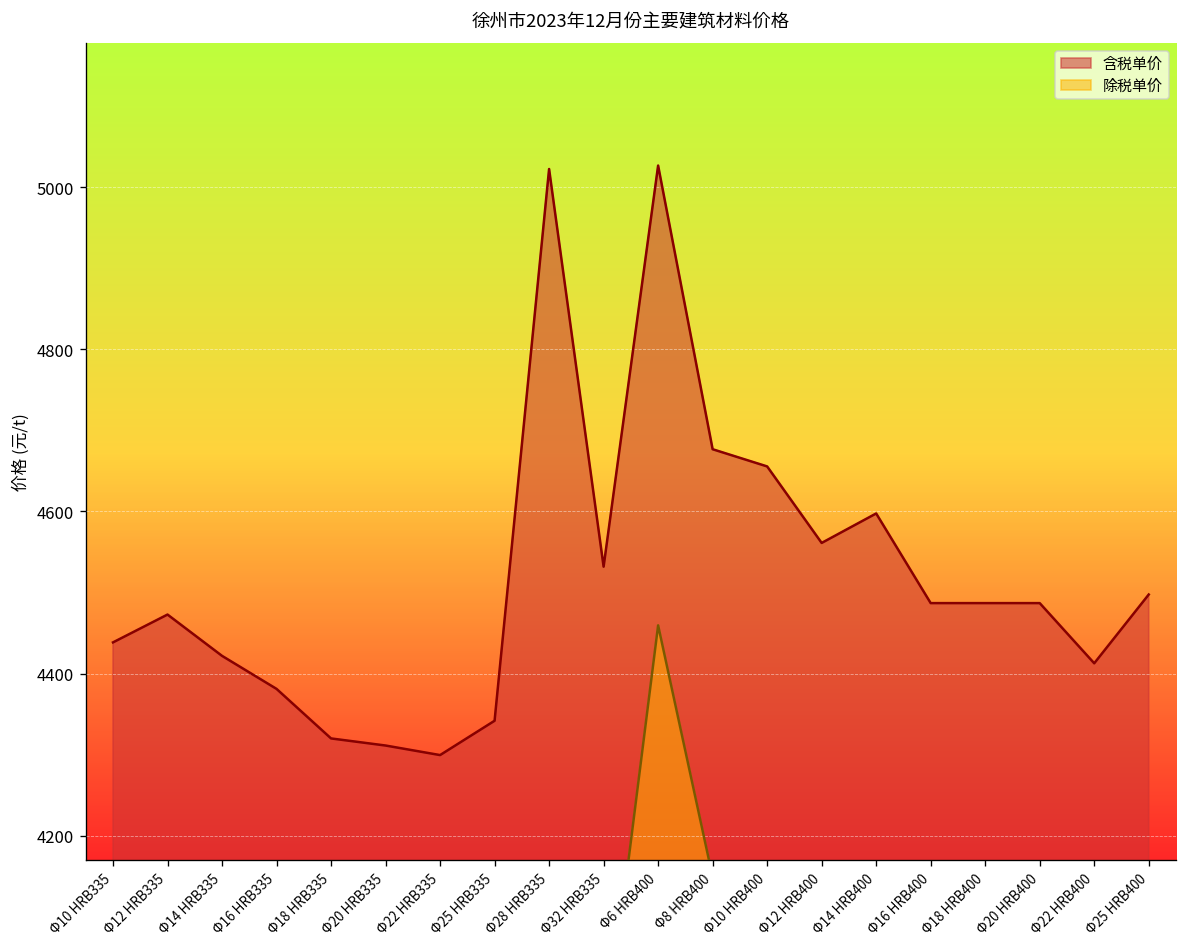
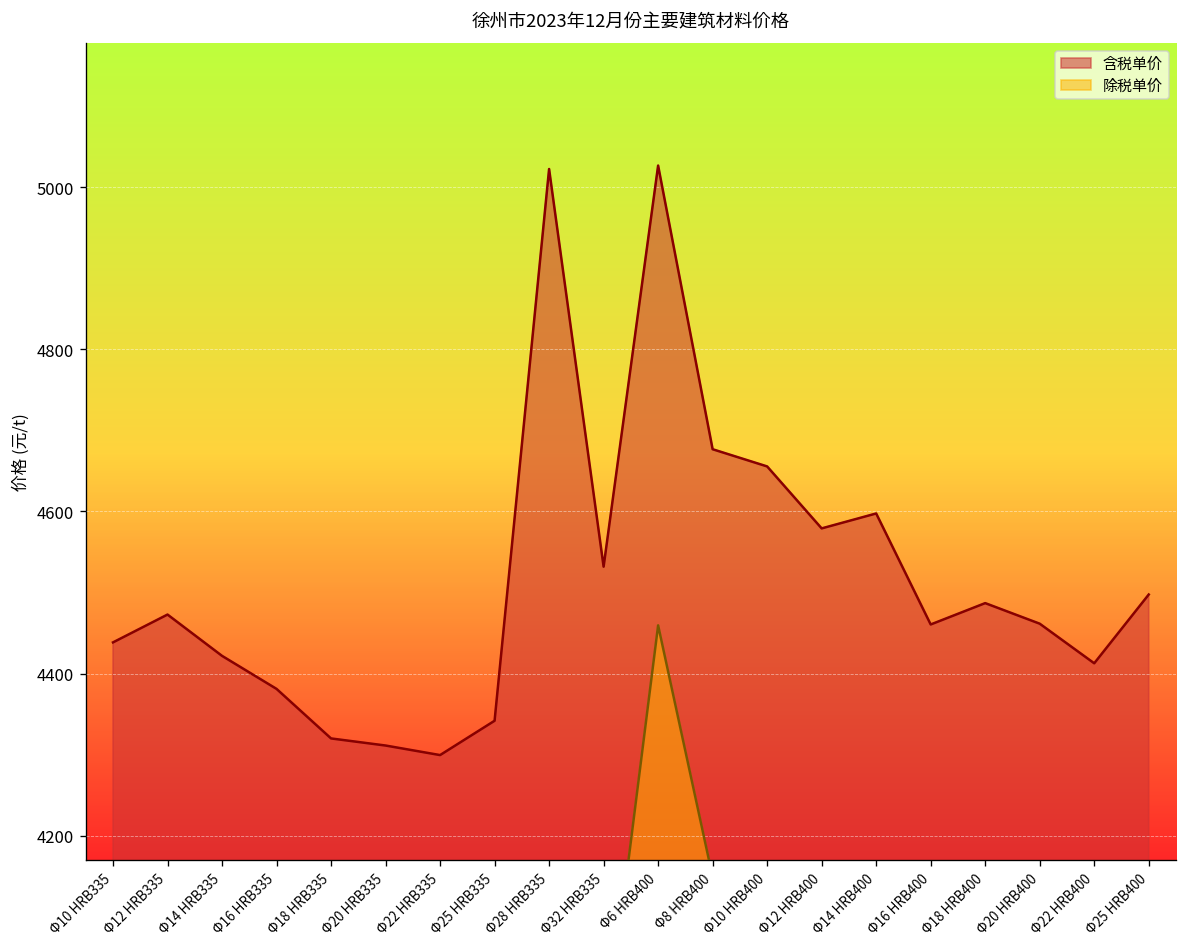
含税单价, Φ12 HRB400: 4560 -> 4580
含税单价, Φ16 HRB400: 4490 -> 4460
含税单价, Φ20 HRB400: 4490 -> 4460
